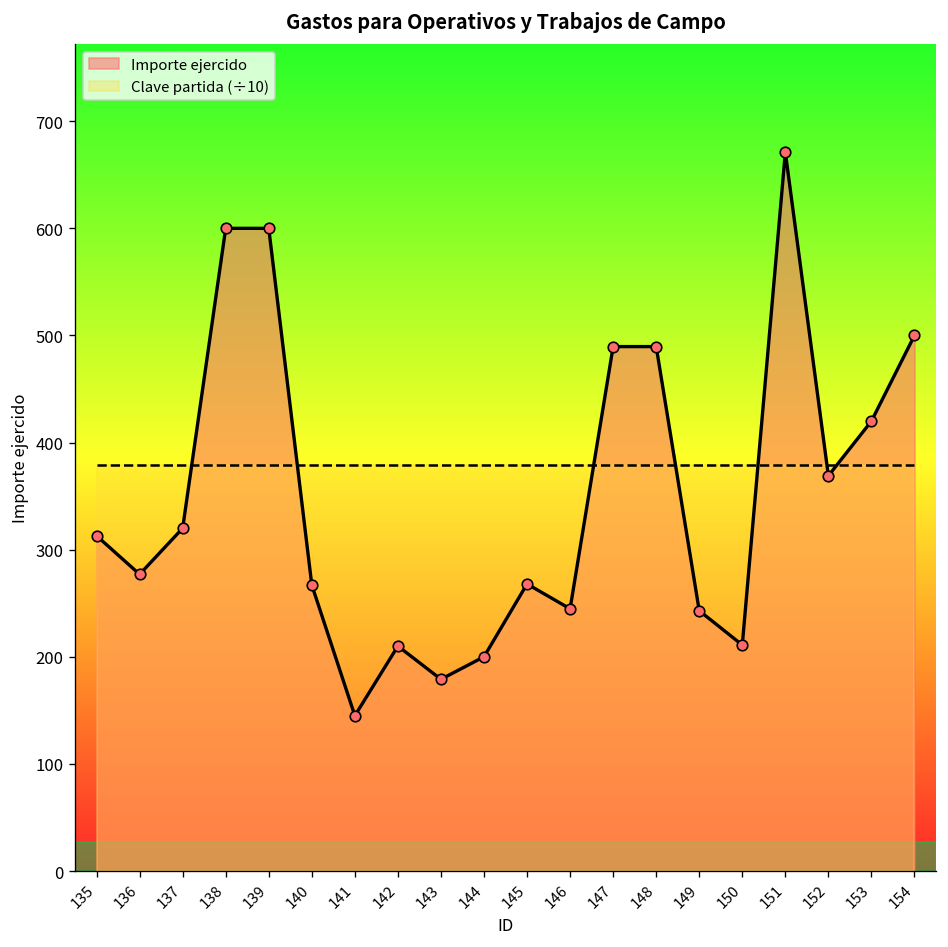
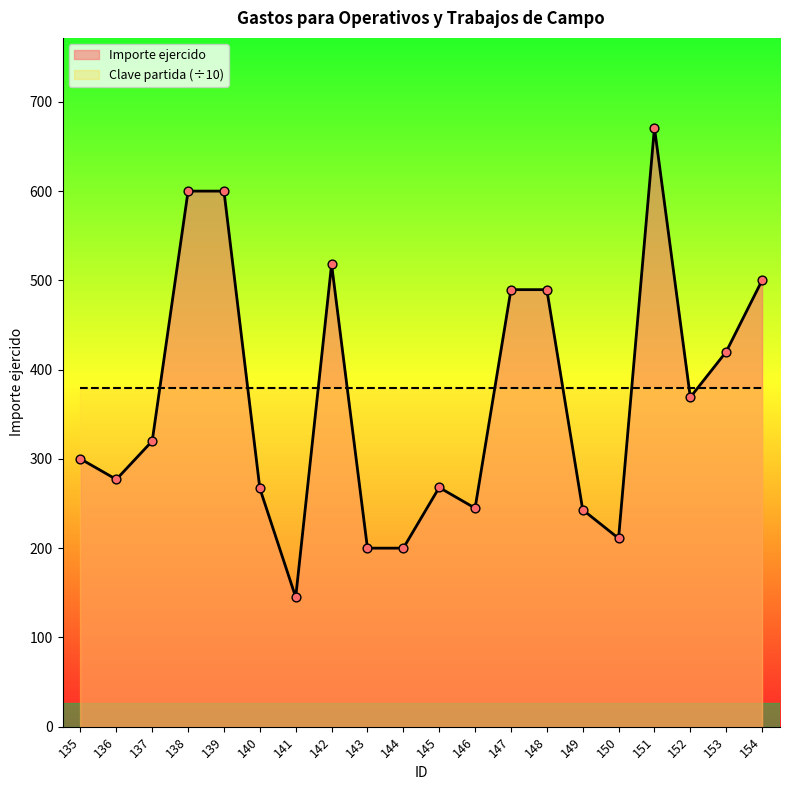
Importe ejercido, 135: 310 -> 300
Importe ejercido, 142: 210 -> 520
Importe ejercido, 143: 180 -> 200
